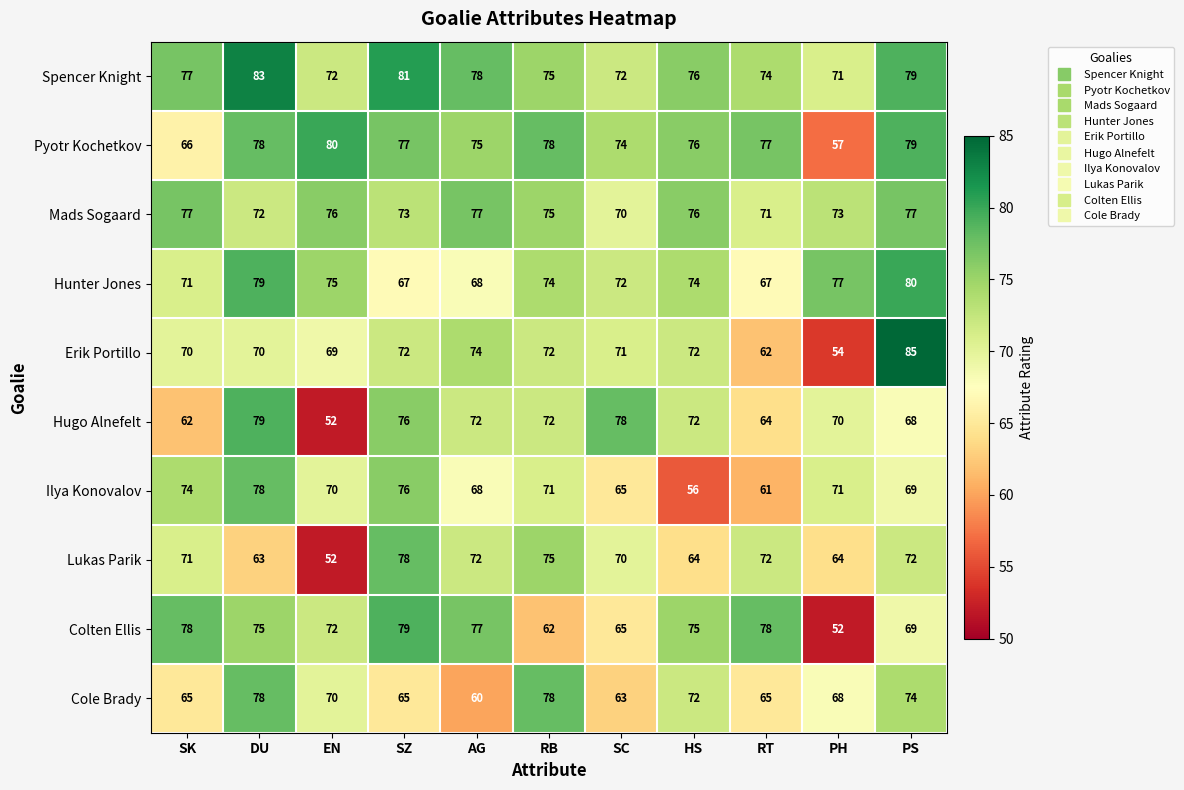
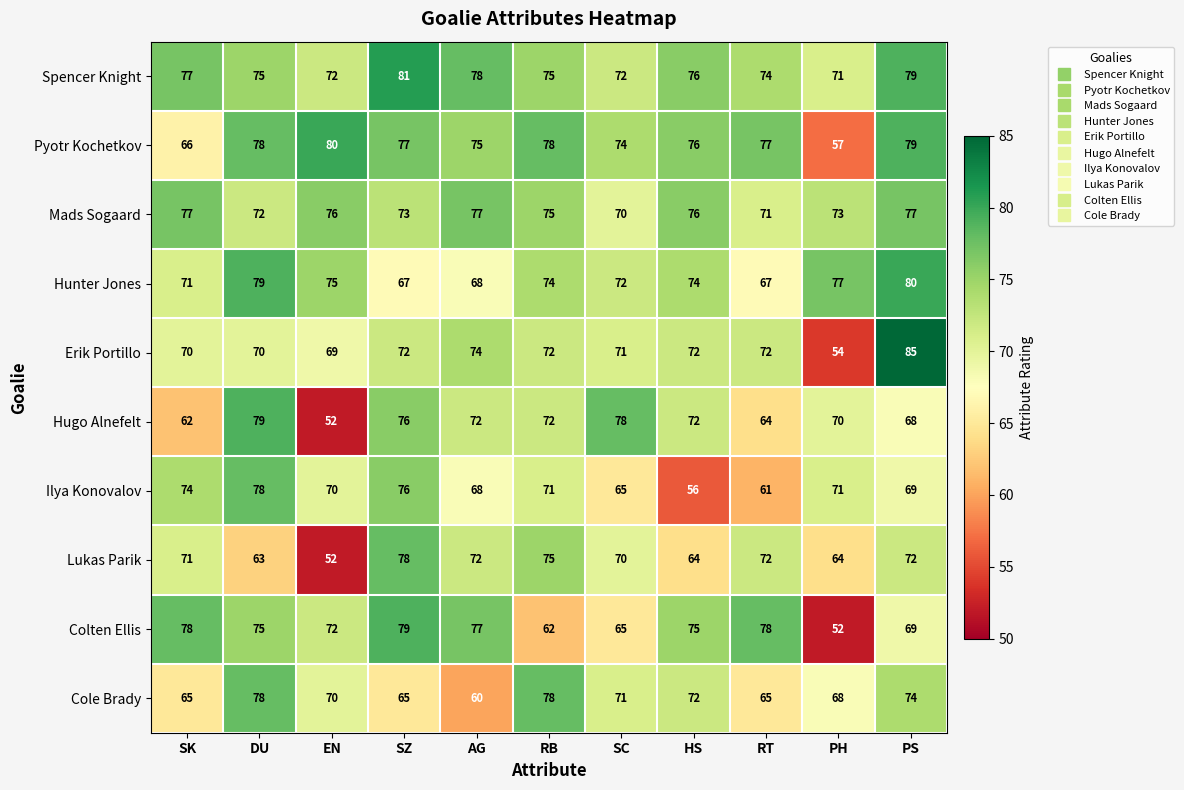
Spencer Knight, DU: 83 -> 75
Erik Portillo, RT: 62 -> 72
Cole Brady, SC: 63 -> 71
